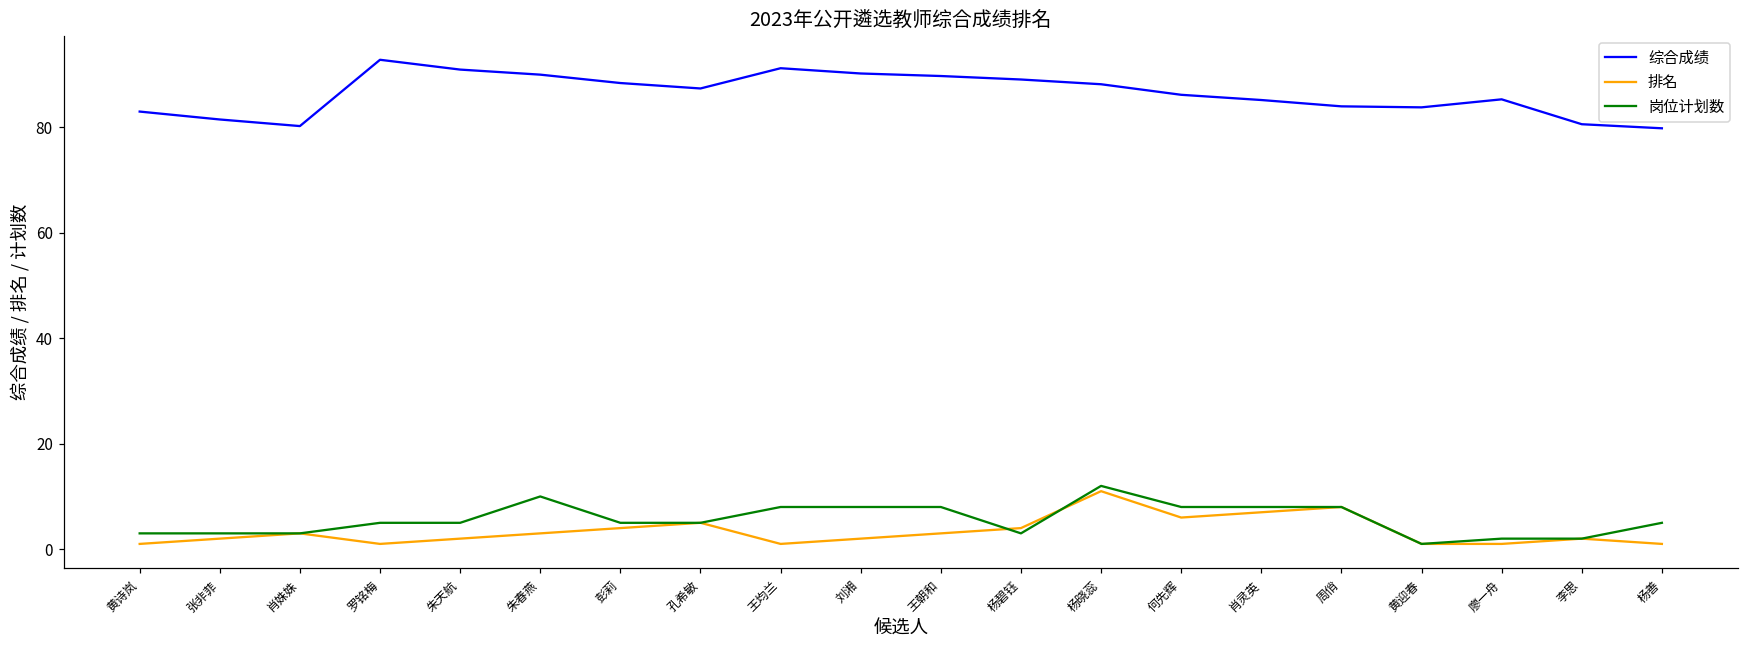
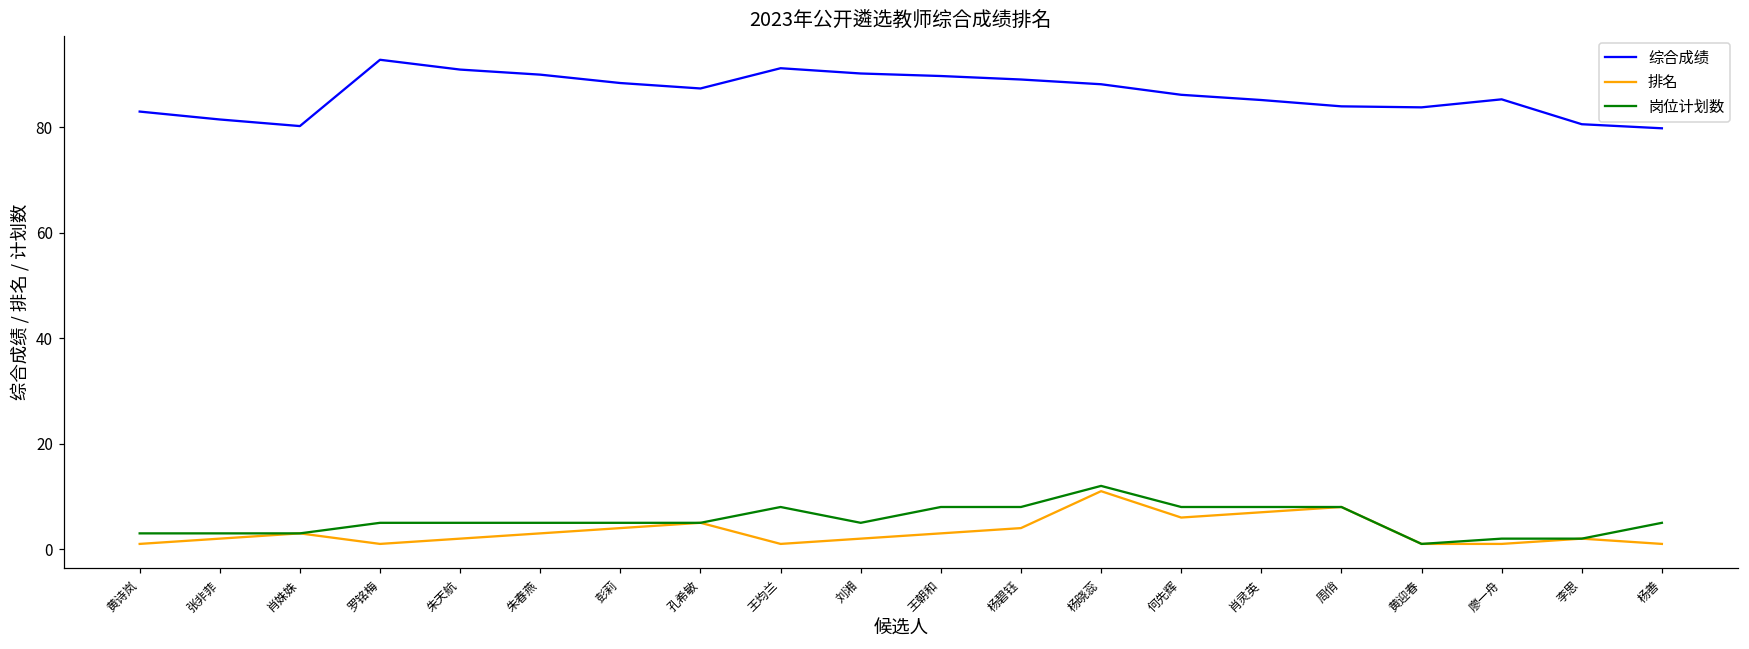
岗位计划数, 朱春燕: 10 -> 5
岗位计划数, 刘湘: 8 -> 5
岗位计划数, 杨碧钰: 3 -> 8
